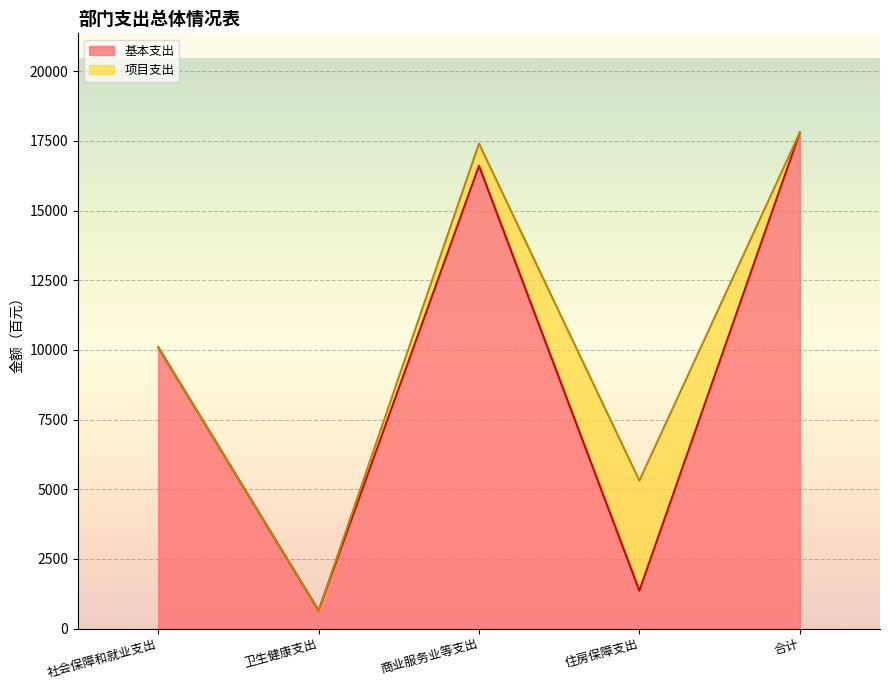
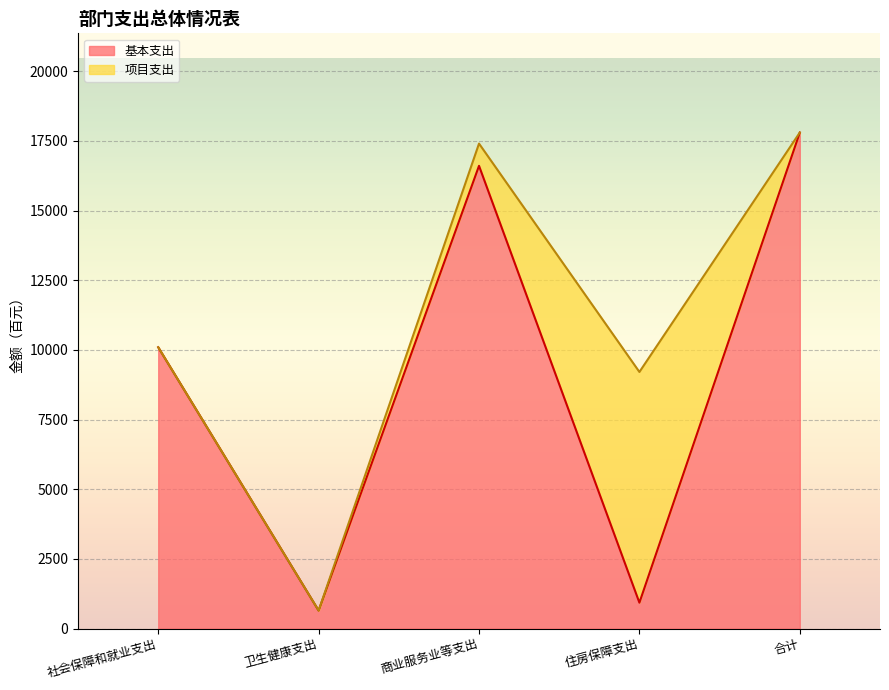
基本支出, 住房保障支出: 1400 -> 900
项目支出, 住房保障支出: 4000 -> 8300
